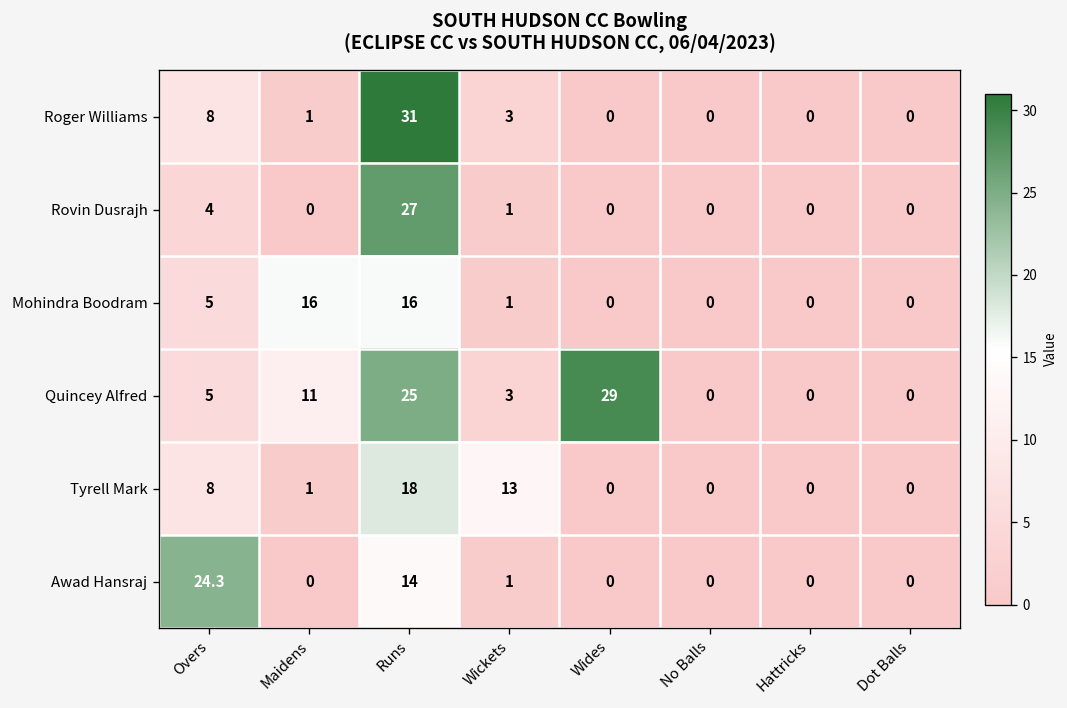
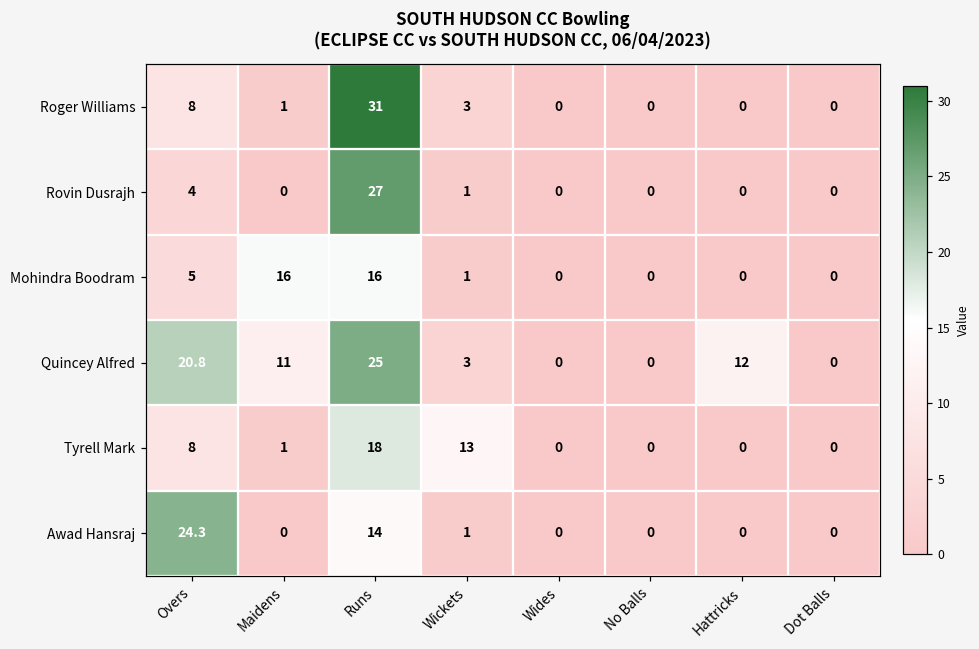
Quincey Alfred, Overs: 5 -> 20.8
Quincey Alfred, Wides: 29 -> 0
Quincey Alfred, Hattricks: 0 -> 12
